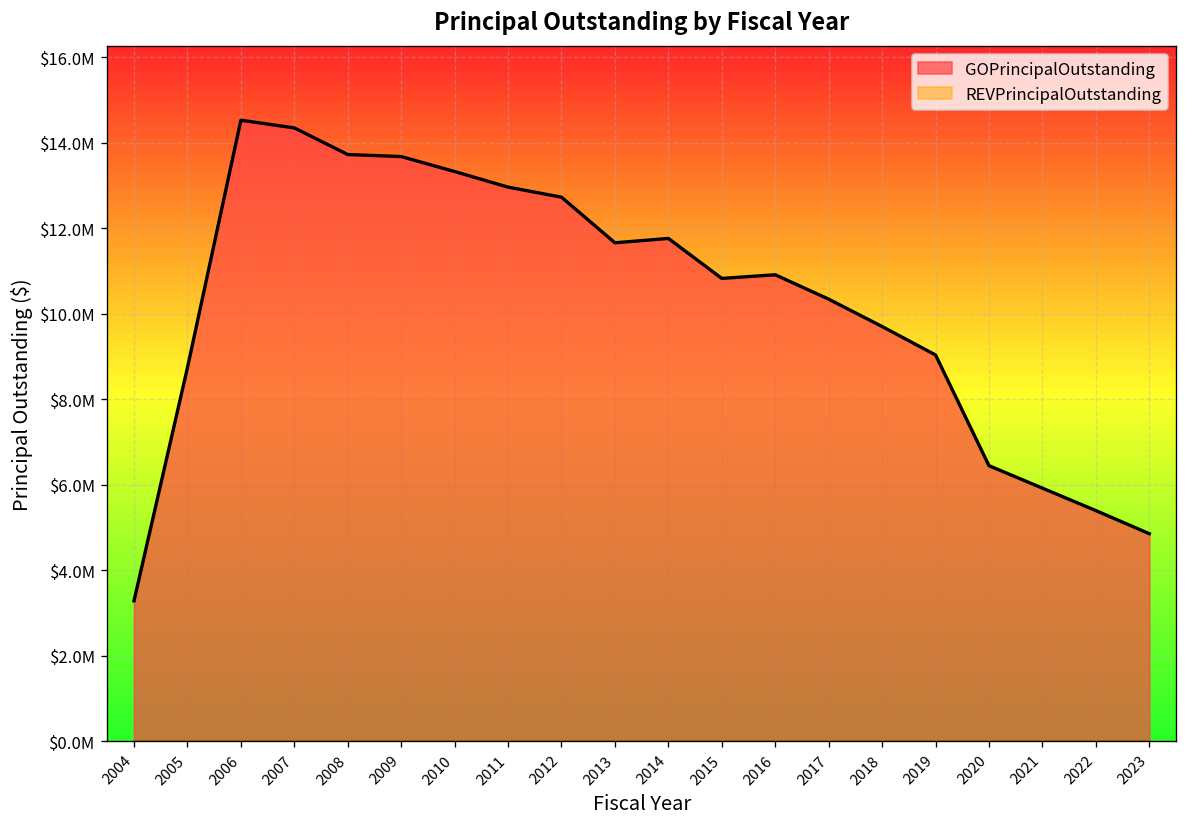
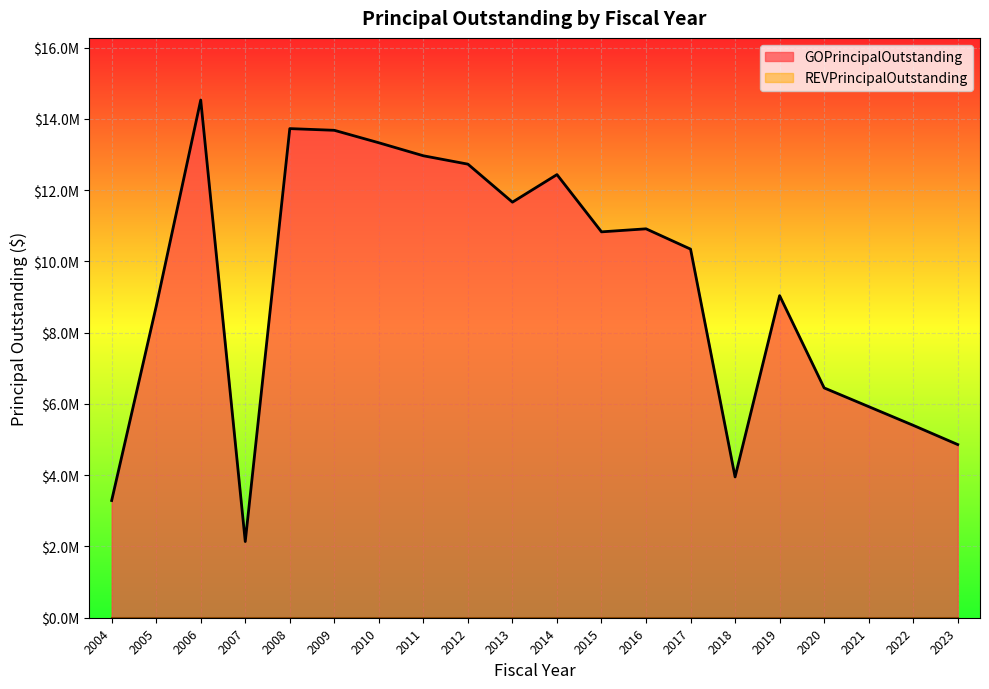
GOPrincipalOutstanding, 2007: $14400000 -> $2100000
GOPrincipalOutstanding, 2014: $11800000 -> $12400000
GOPrincipalOutstanding, 2018: $9700000 -> $4000000
